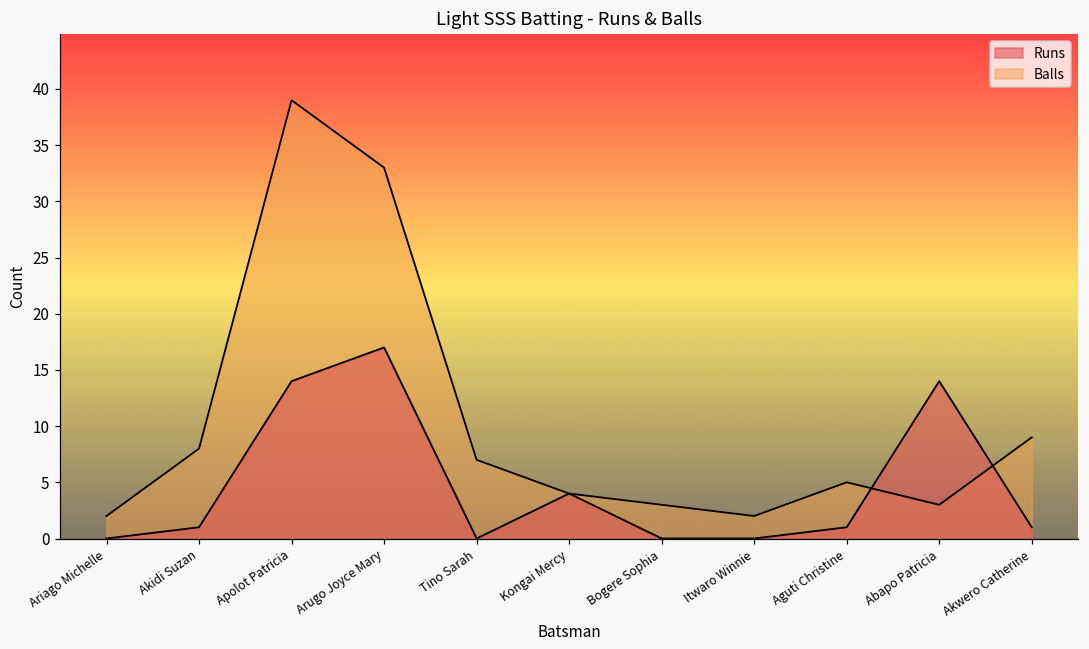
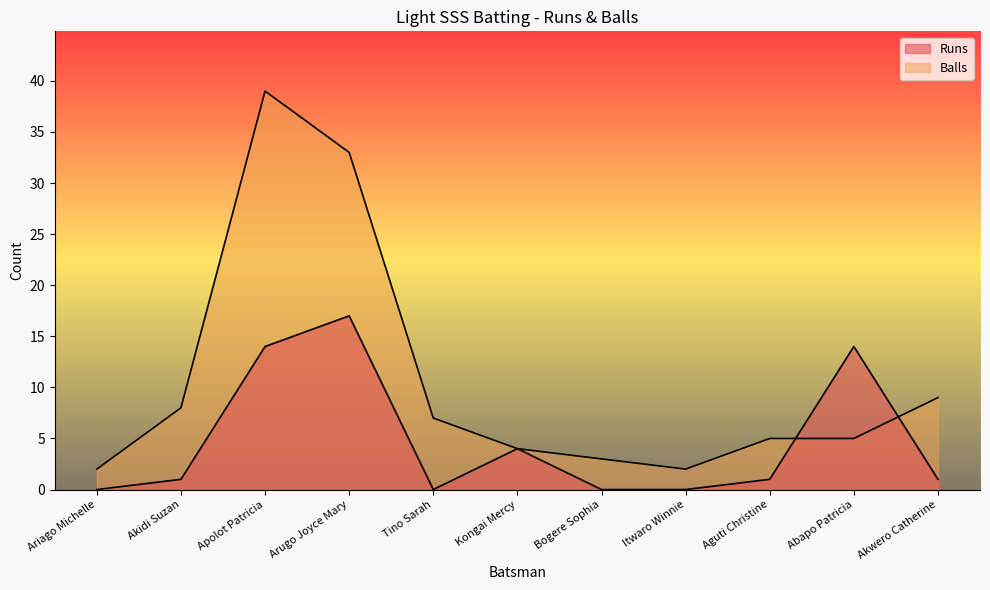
Balls, Abapo Patricia: 3 -> 5
